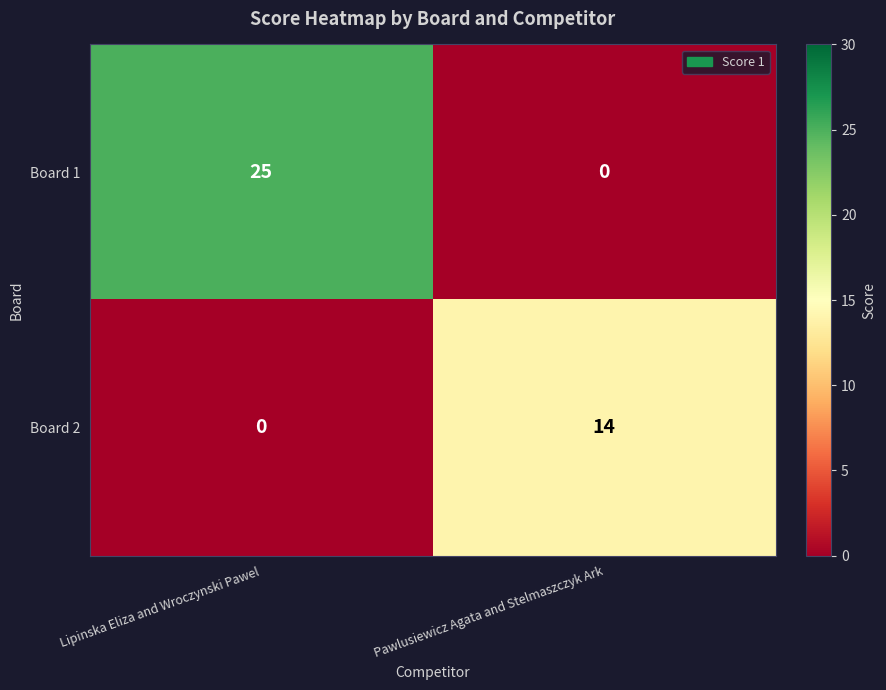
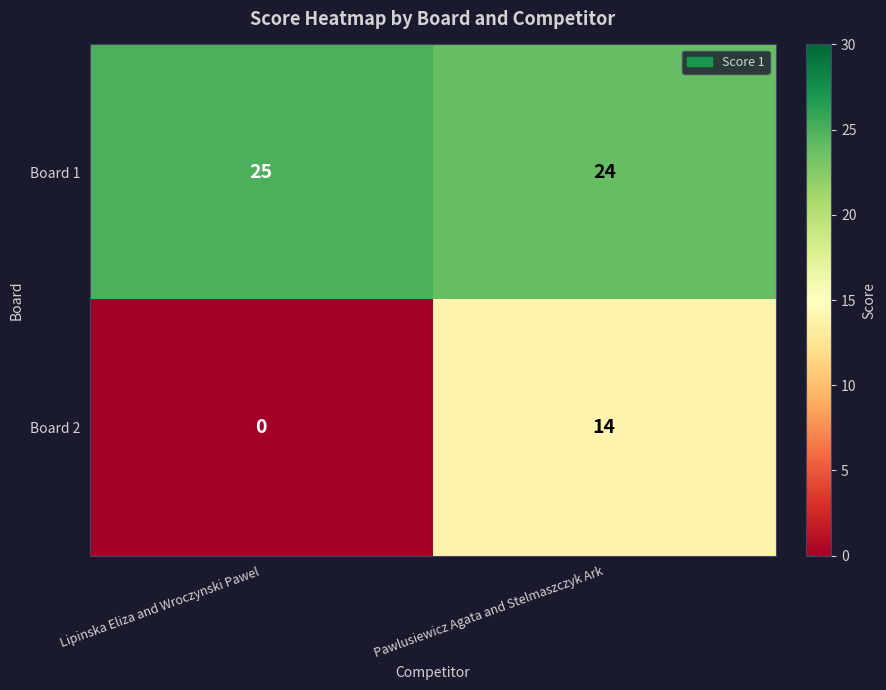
Board 1, Pawlusiewicz Agata and Stelmaszczyk Ark: 0 -> 24
